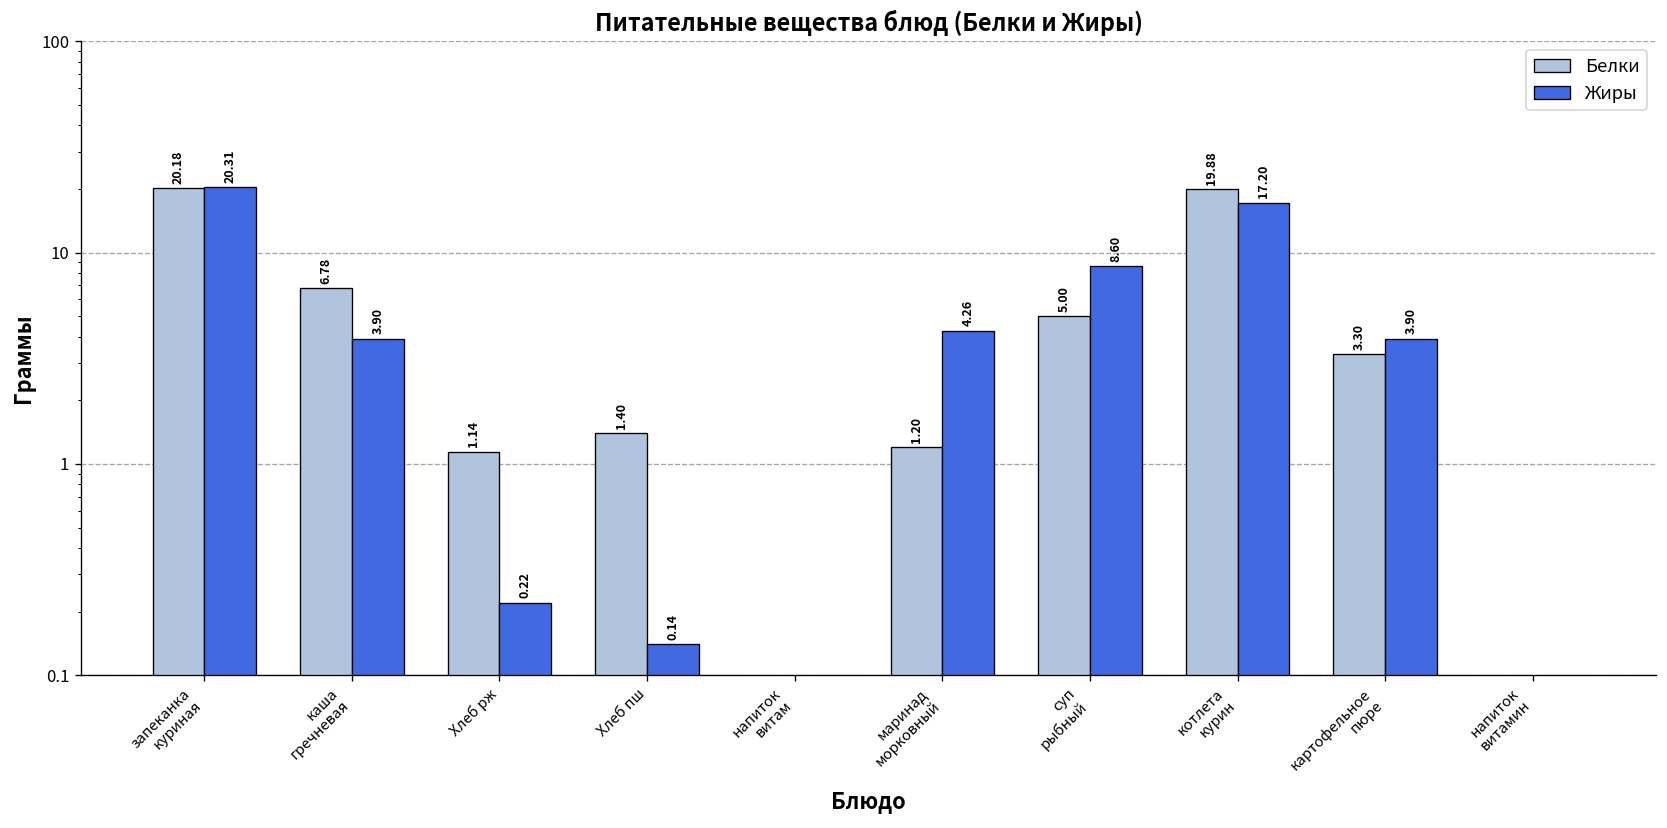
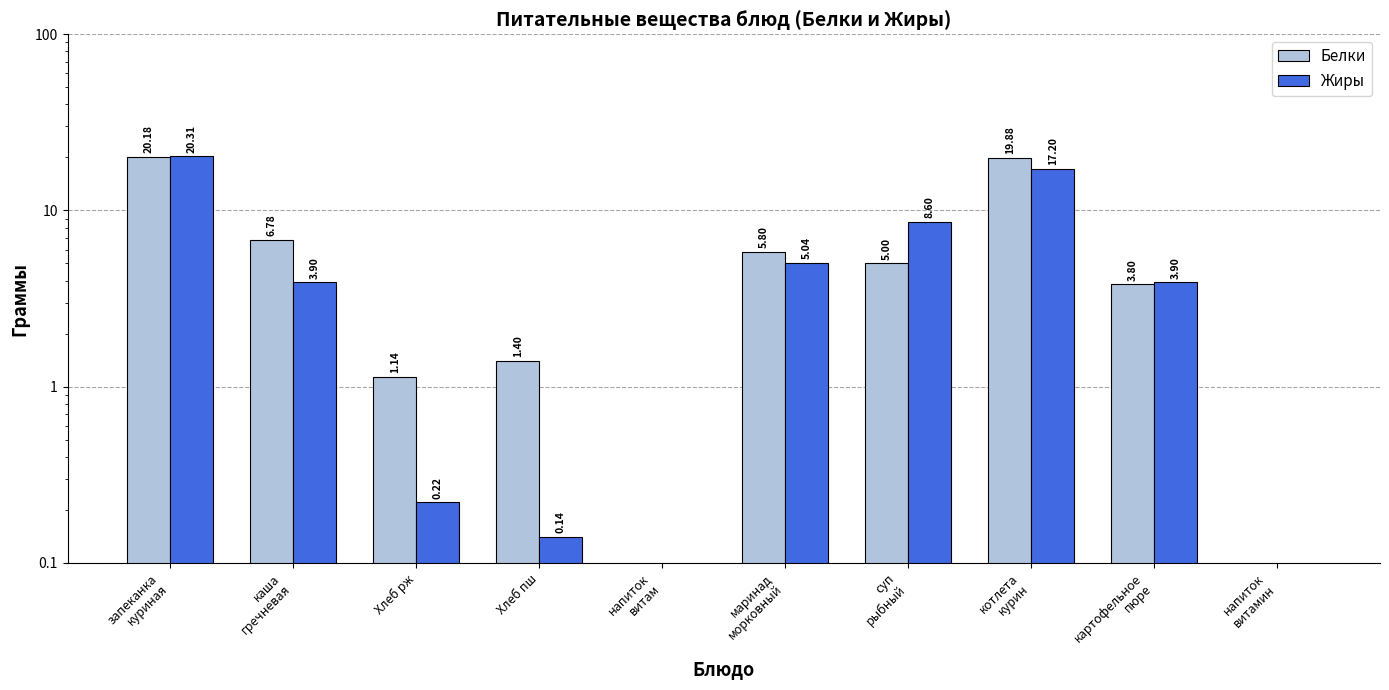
Белки, маринад морковный: 1.20 -> 5.80
Жиры, маринад морковный: 4.26 -> 5.04
Белки, картофельное пюре: 3.30 -> 3.80
